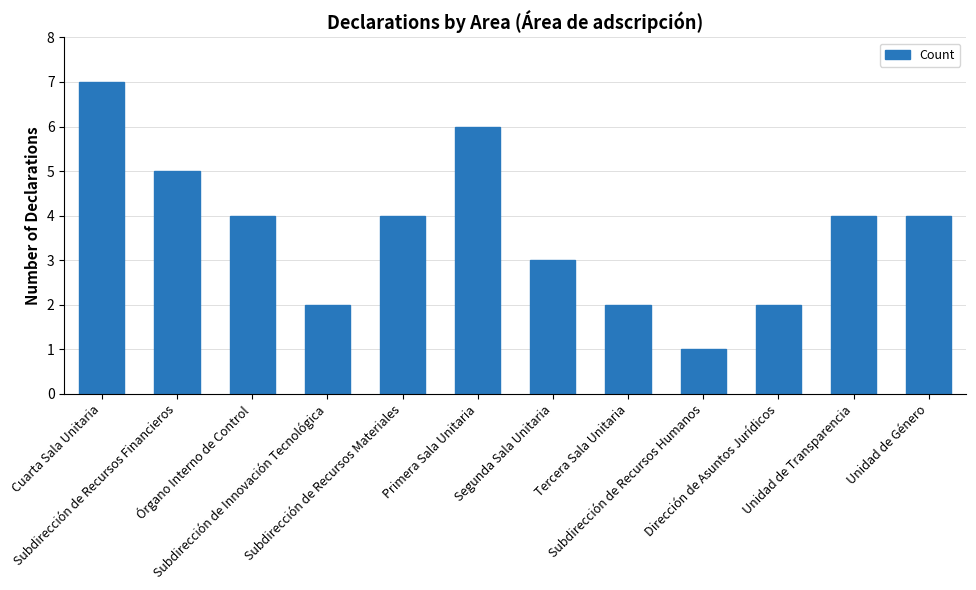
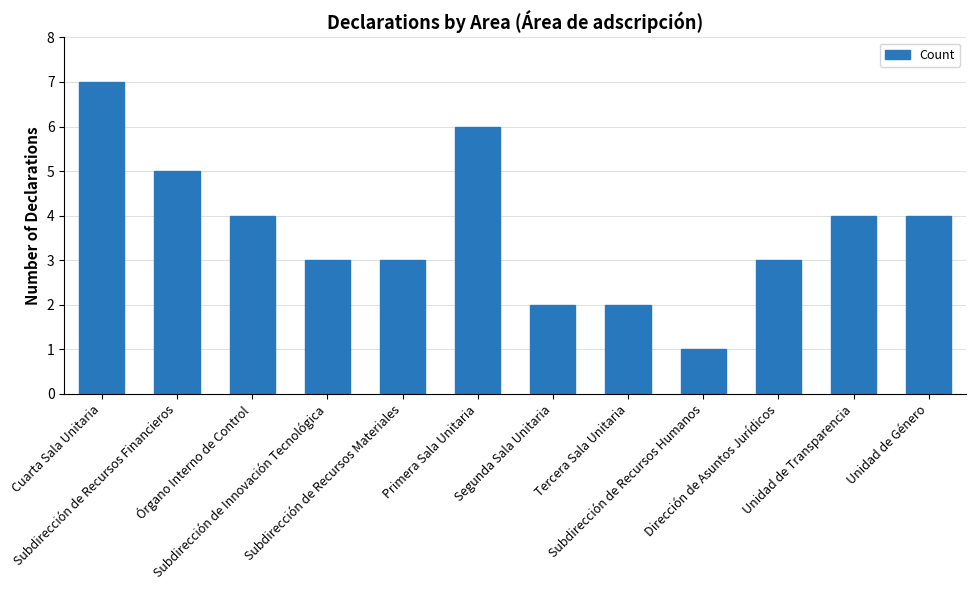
Subdirección de Innovación Tecnológica: 2 -> 3
Subdirección de Recursos Materiales: 4 -> 3
Segunda Sala Unitaria: 3 -> 2
Dirección de Asuntos Jurídicos: 2 -> 3
